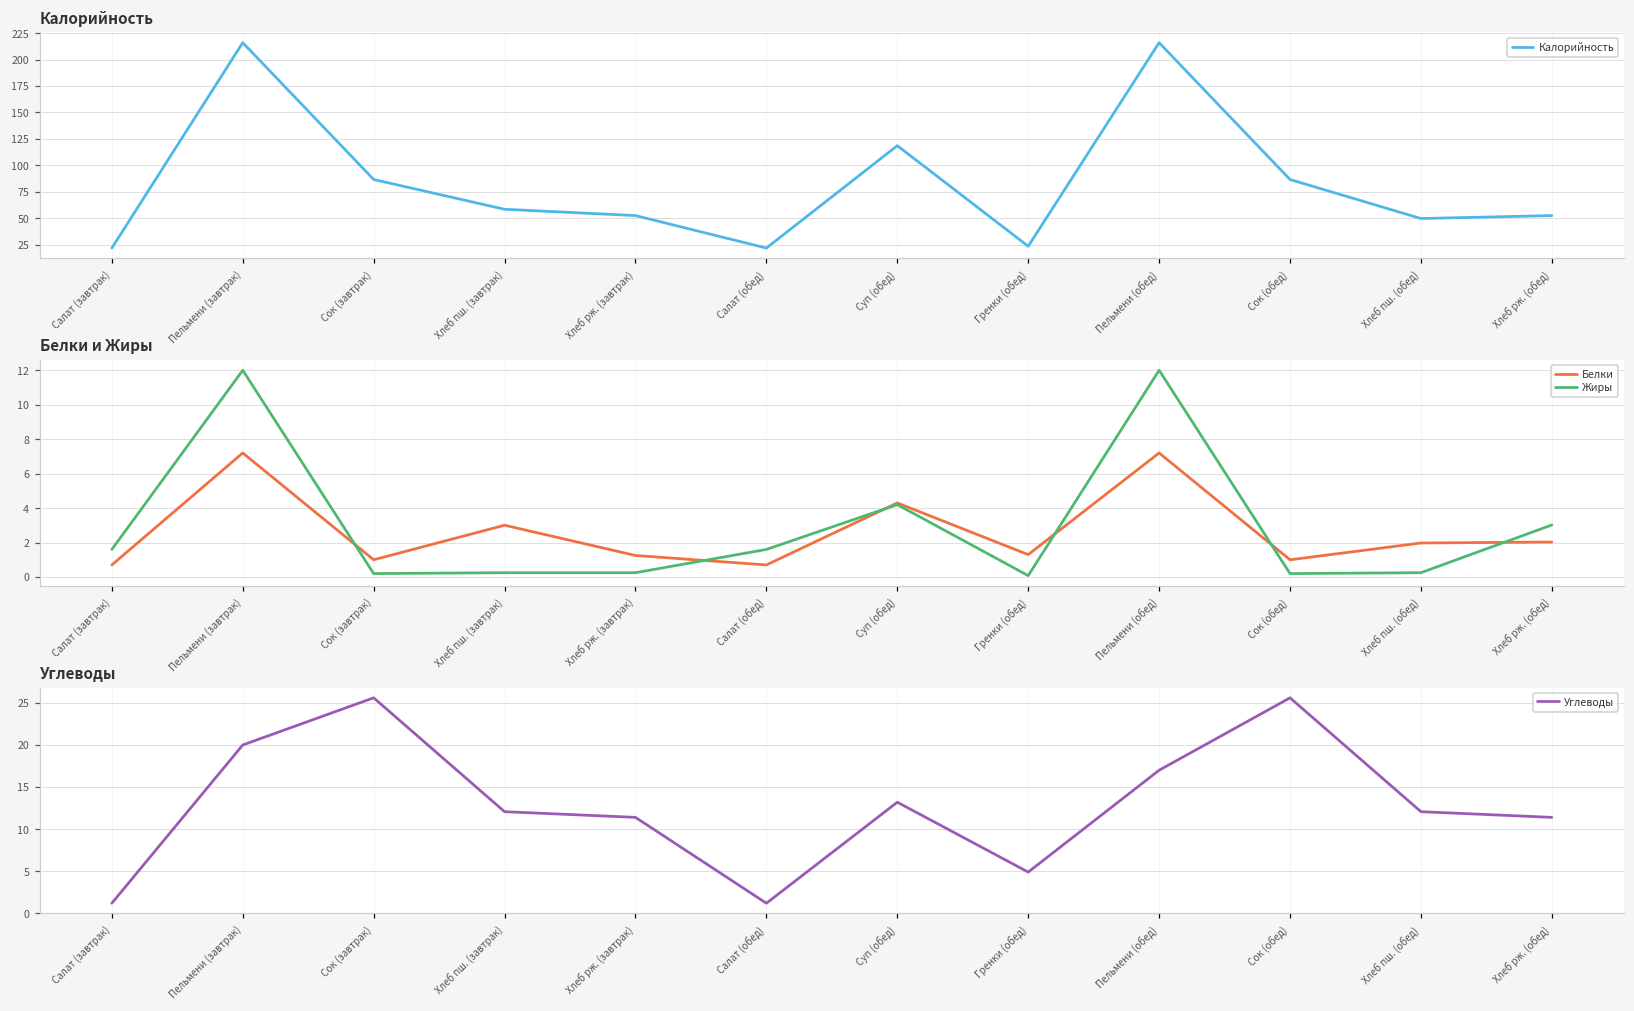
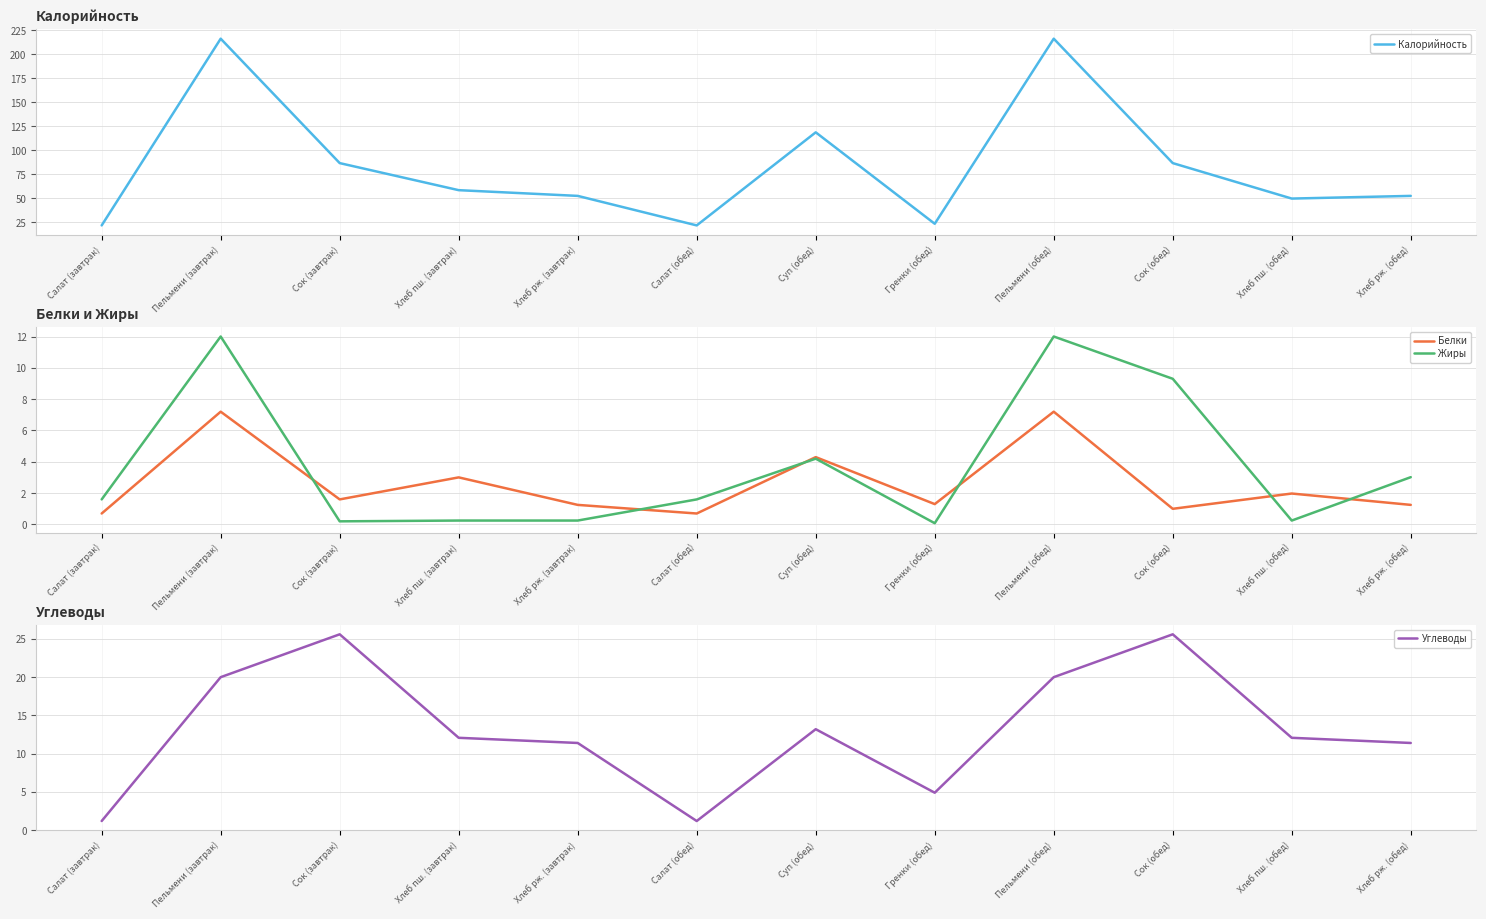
Белки и Жиры, Белки, Сок (завтрак): 1.0 -> 1.6
Белки и Жиры, Жиры, Сок (обед): 0.2 -> 9.3
Белки и Жиры, Белки, Хлеб рж. (обед): 2.0 -> 1.3
Углеводы, Пельмени (обед): 17 -> 20
